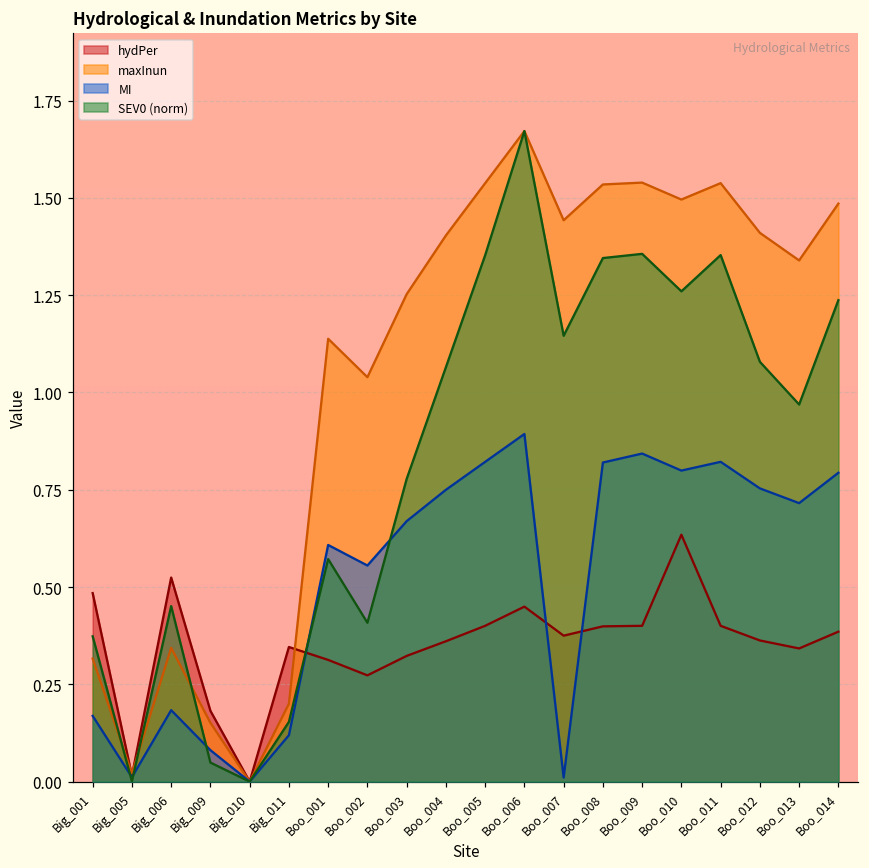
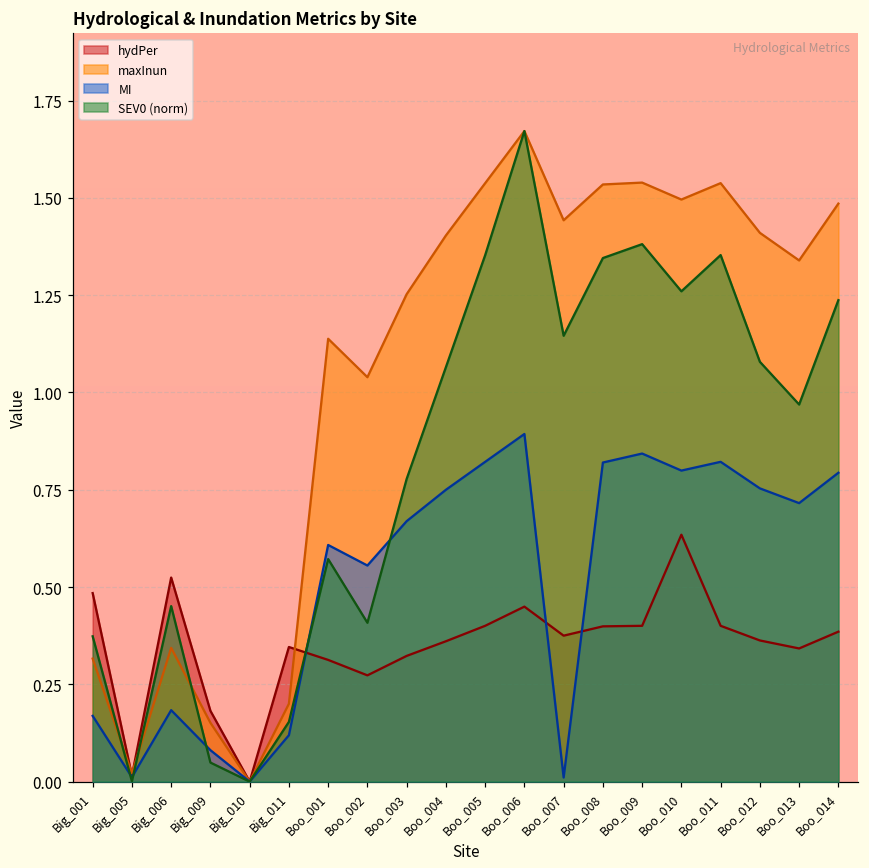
SEV0 (norm), Boo_009: 1.36 -> 1.38
